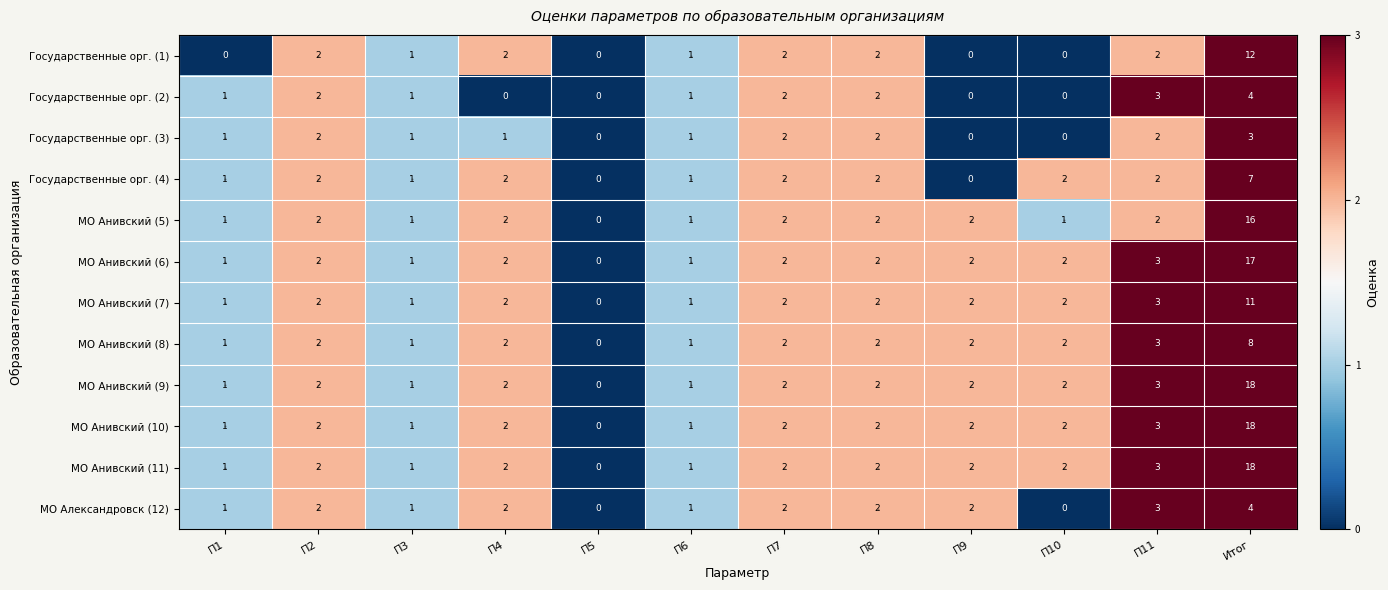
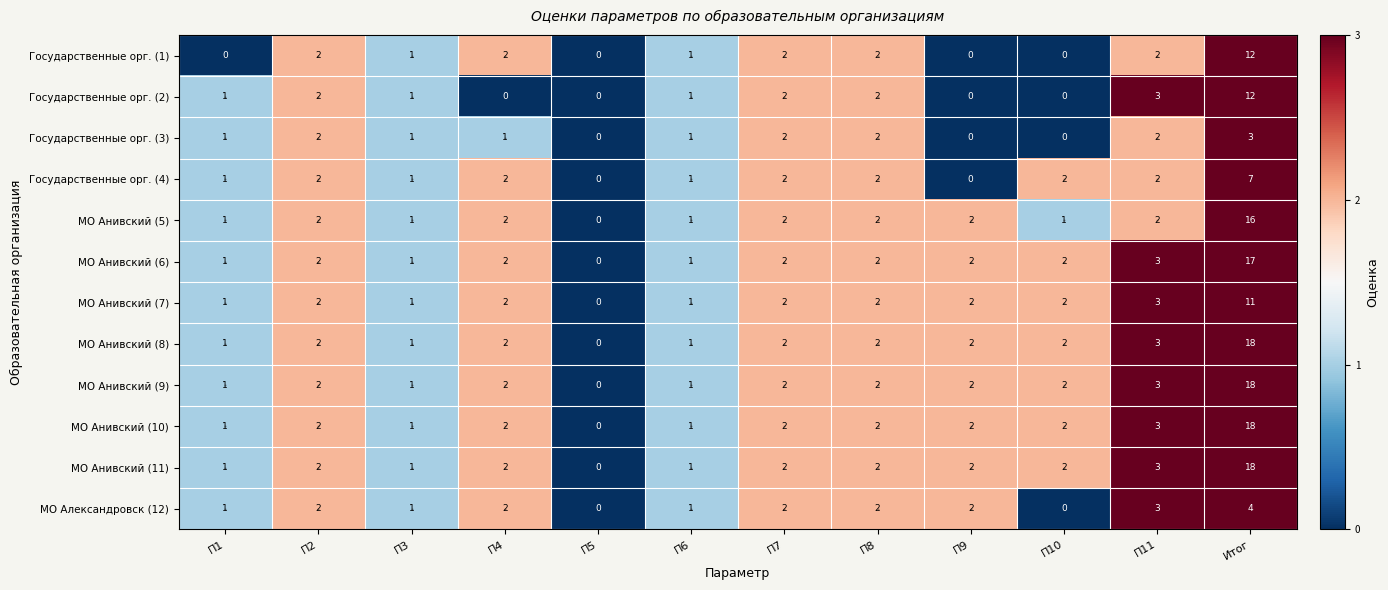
Государственные орг. (2), Итог: 4 -> 12
МО Анивский (8), Итог: 8 -> 18
